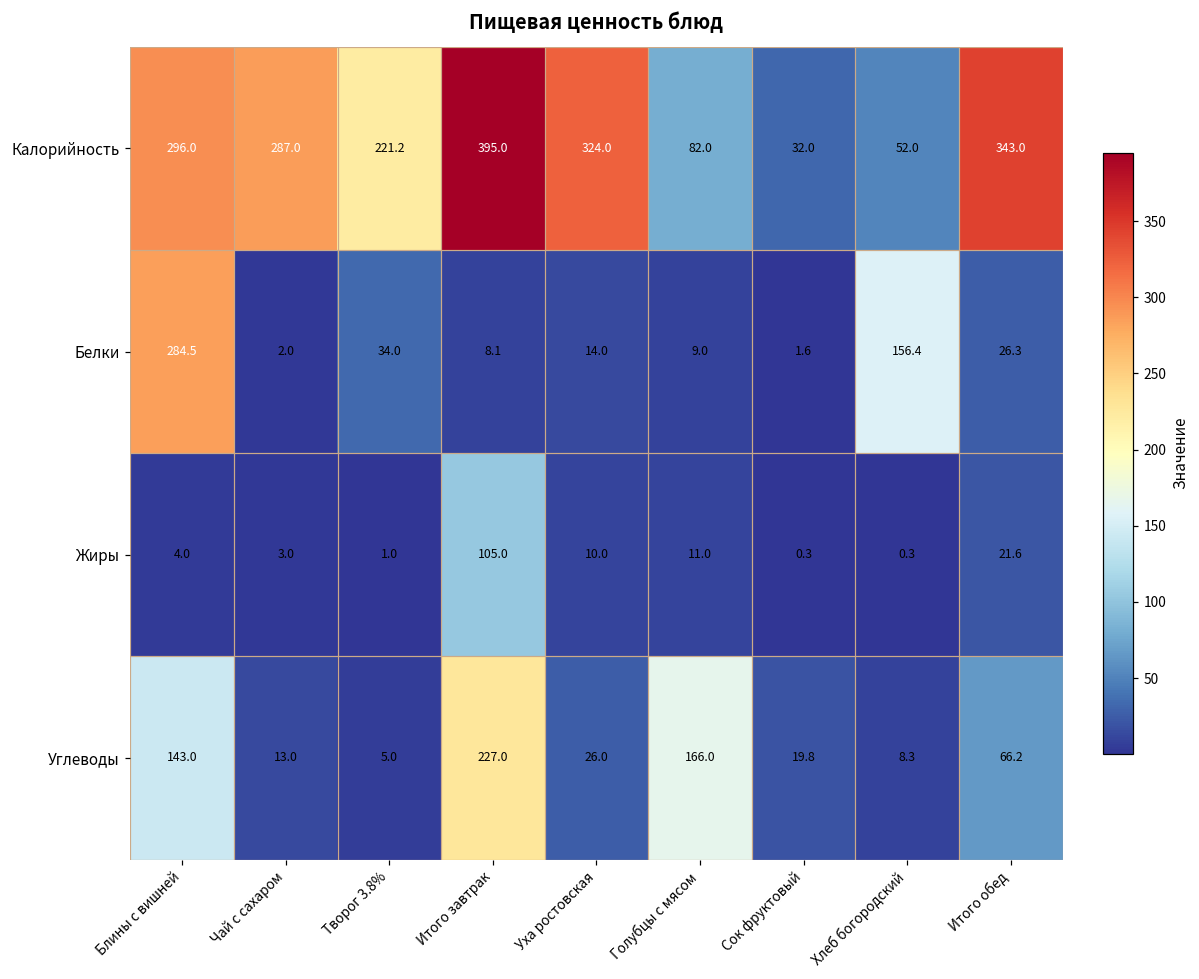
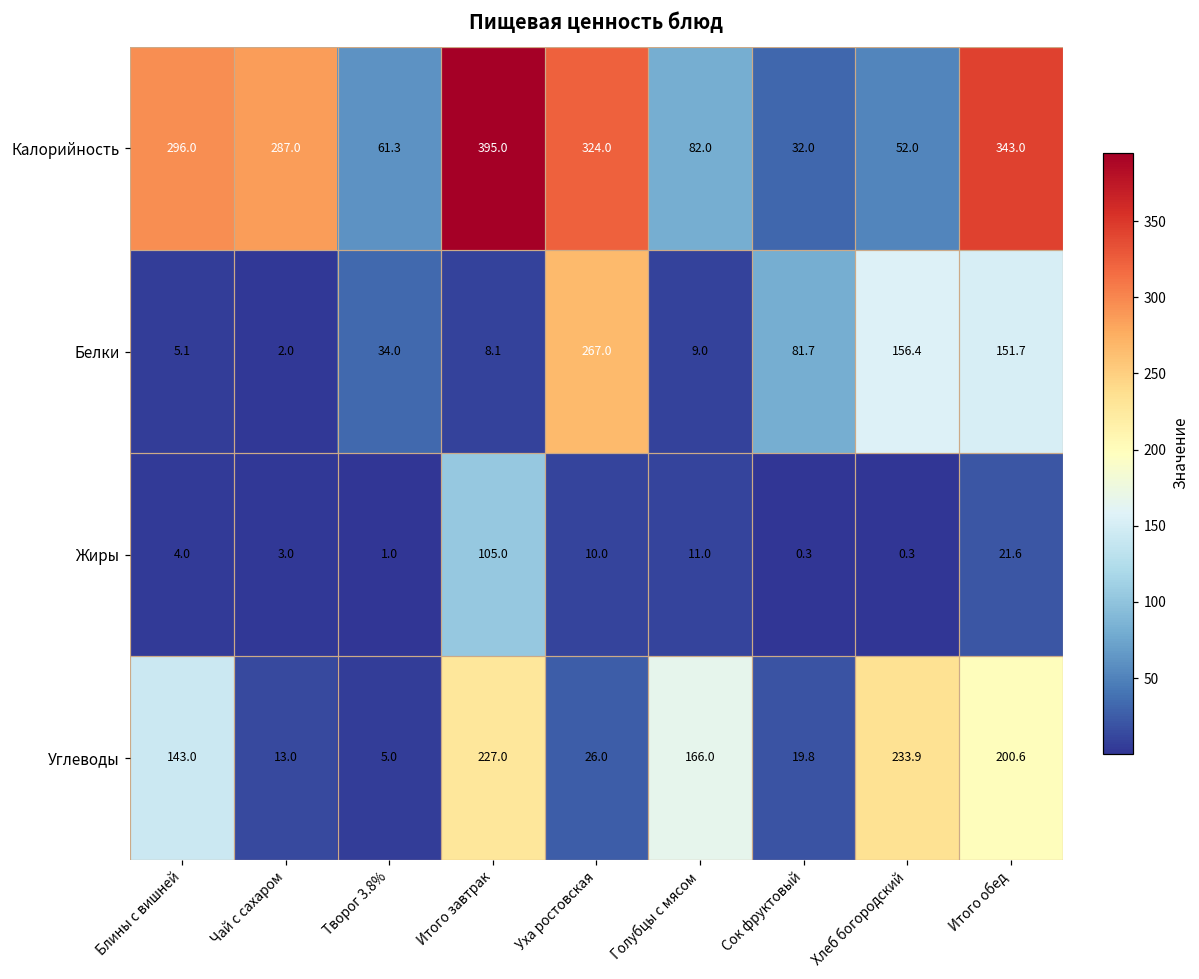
Калорийность, Творог 3.8%: 221.2 -> 61.3
Белки, Блины с вишней: 284.5 -> 5.1
Белки, Уха ростовская: 14.0 -> 267.0
Белки, Сок фруктовый: 1.6 -> 81.7
Белки, Итого обед: 26.3 -> 151.7
Углеводы, Хлеб богородский: 8.3 -> 233.9
Углеводы, Итого обед: 66.2 -> 200.6
